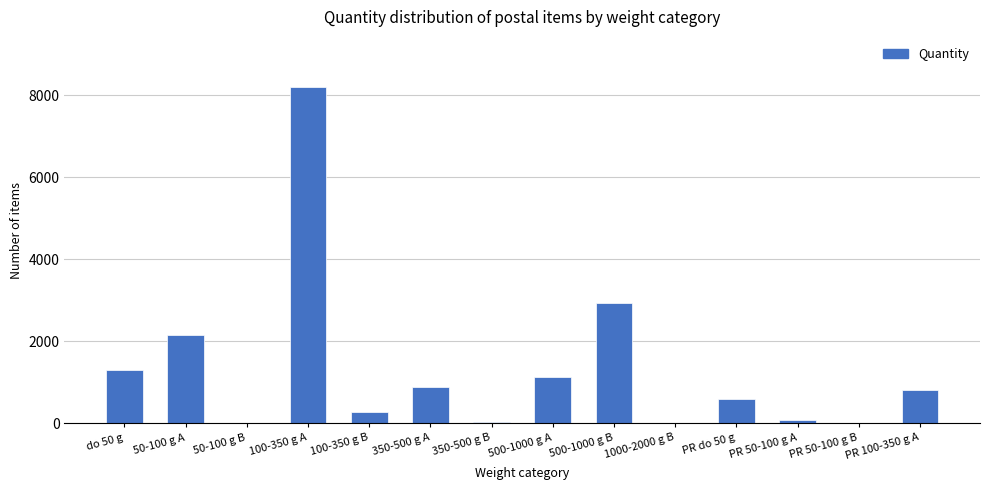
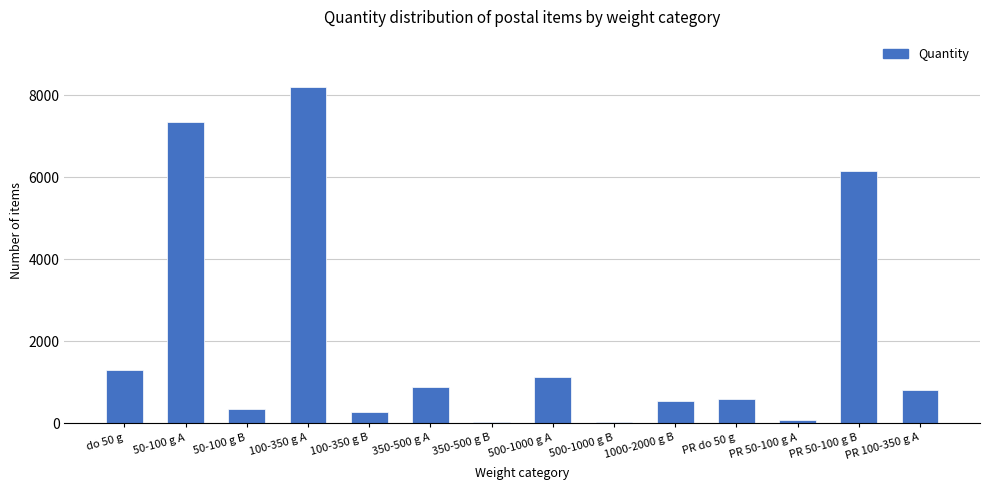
50-100 g A: 2100 -> 7300
50-100 g B: 0 -> 300
500-1000 g B: 2900 -> 0
1000-2000 g B: 0 -> 600
PR 50-100 g B: 0 -> 6200
